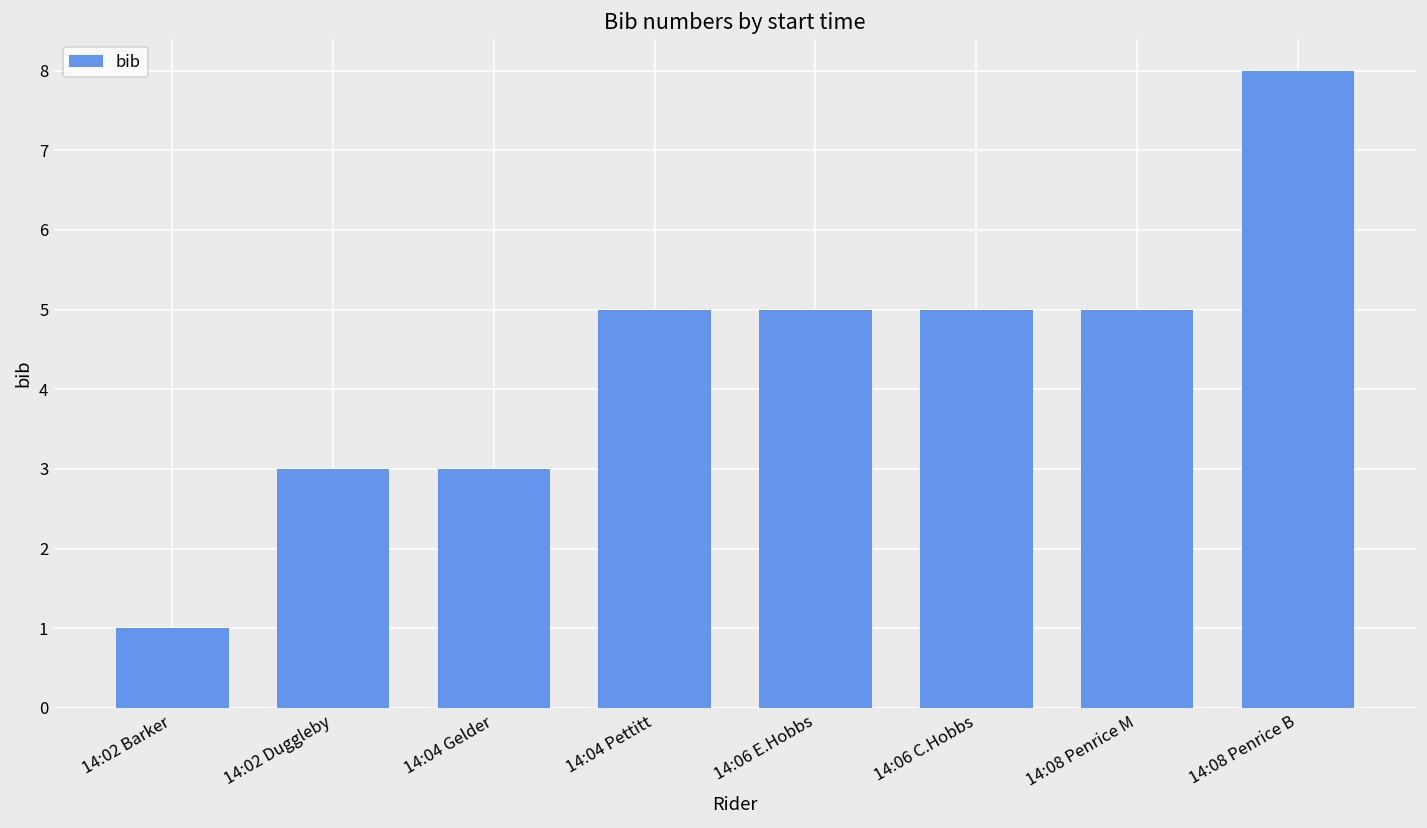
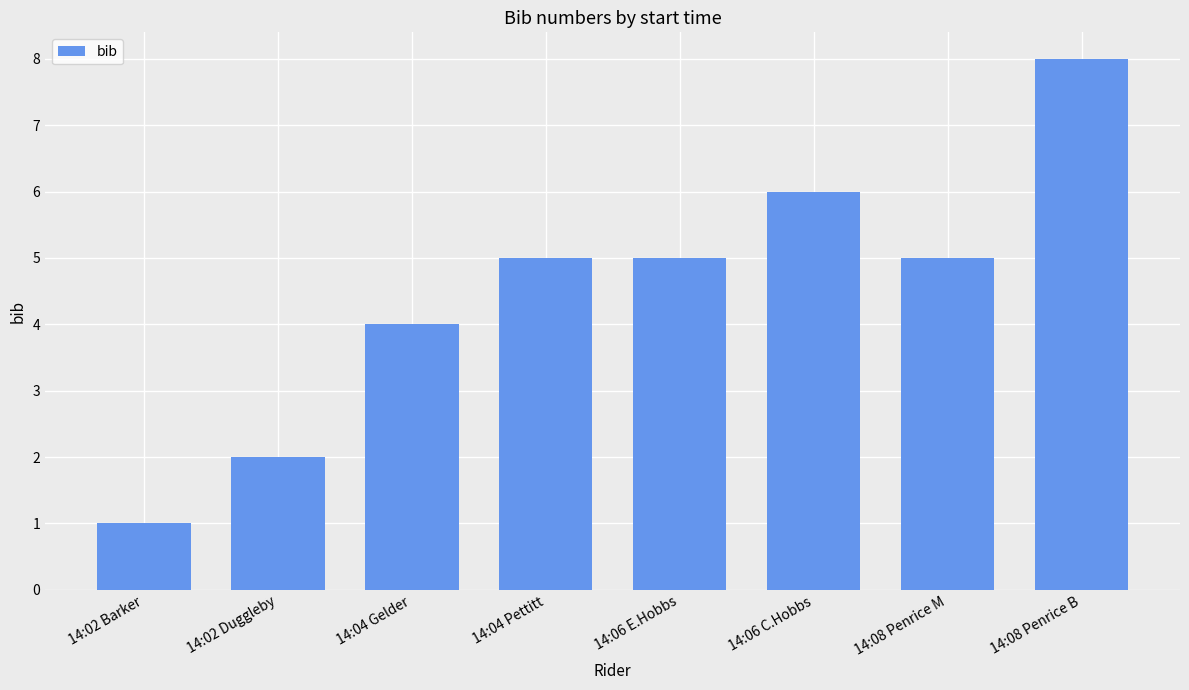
14:02 Duggleby: 3 -> 2
14:04 Gelder: 3 -> 4
14:06 C.Hobbs: 5 -> 6
